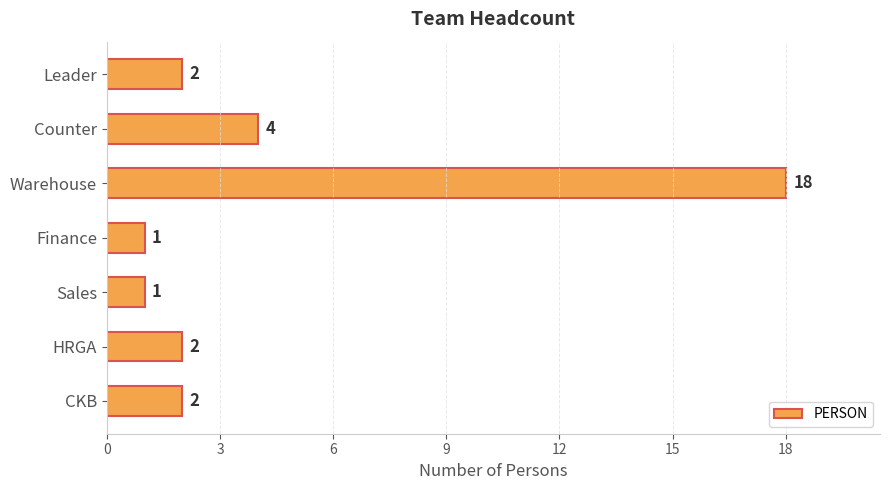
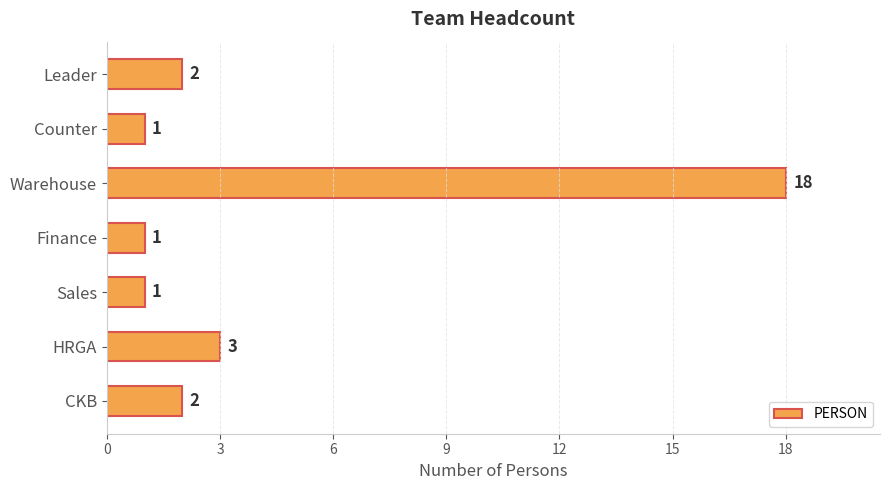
Counter: 4 -> 1
HRGA: 2 -> 3
